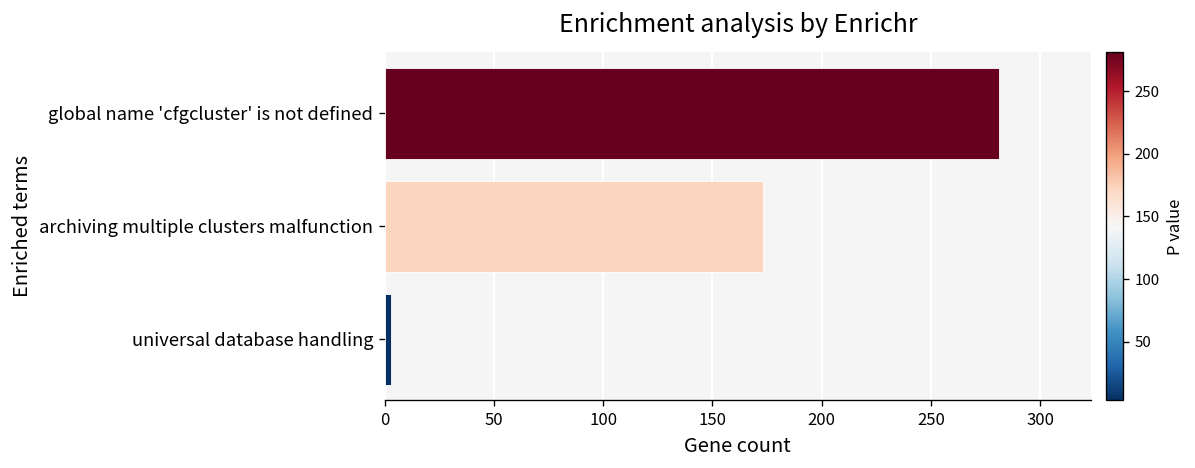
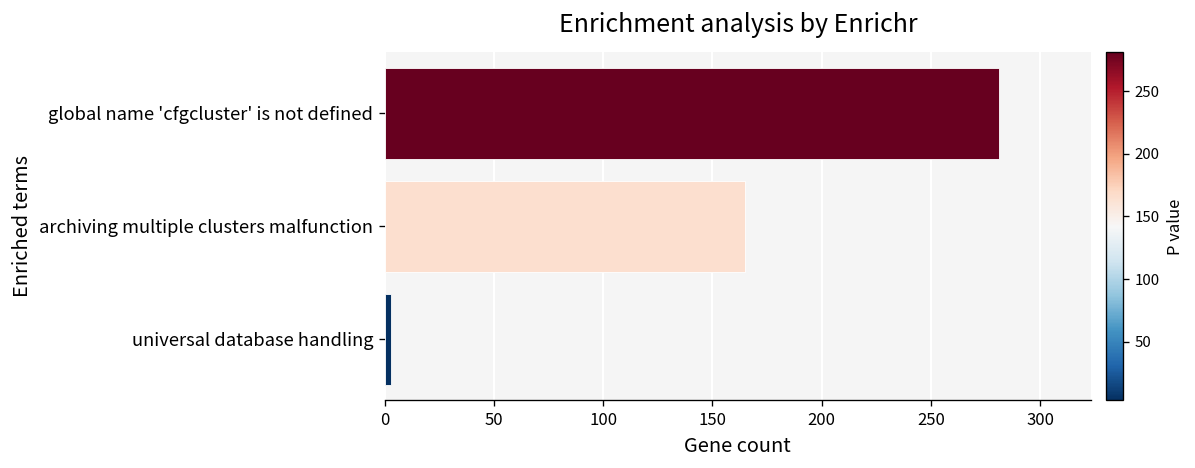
archiving multiple clusters malfunction: 173 -> 165
